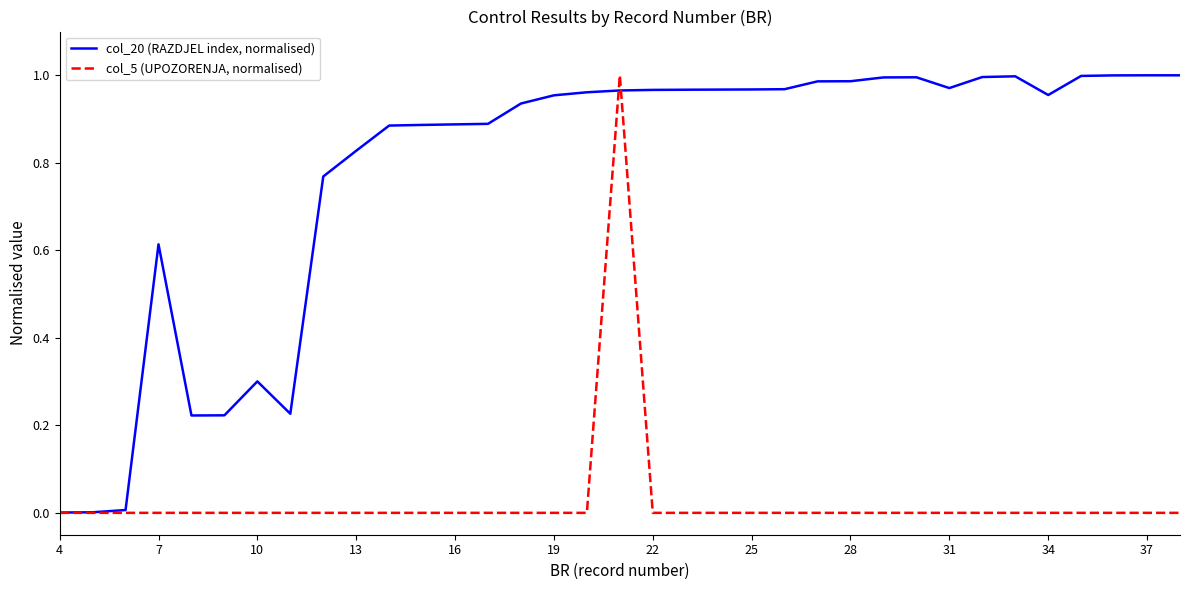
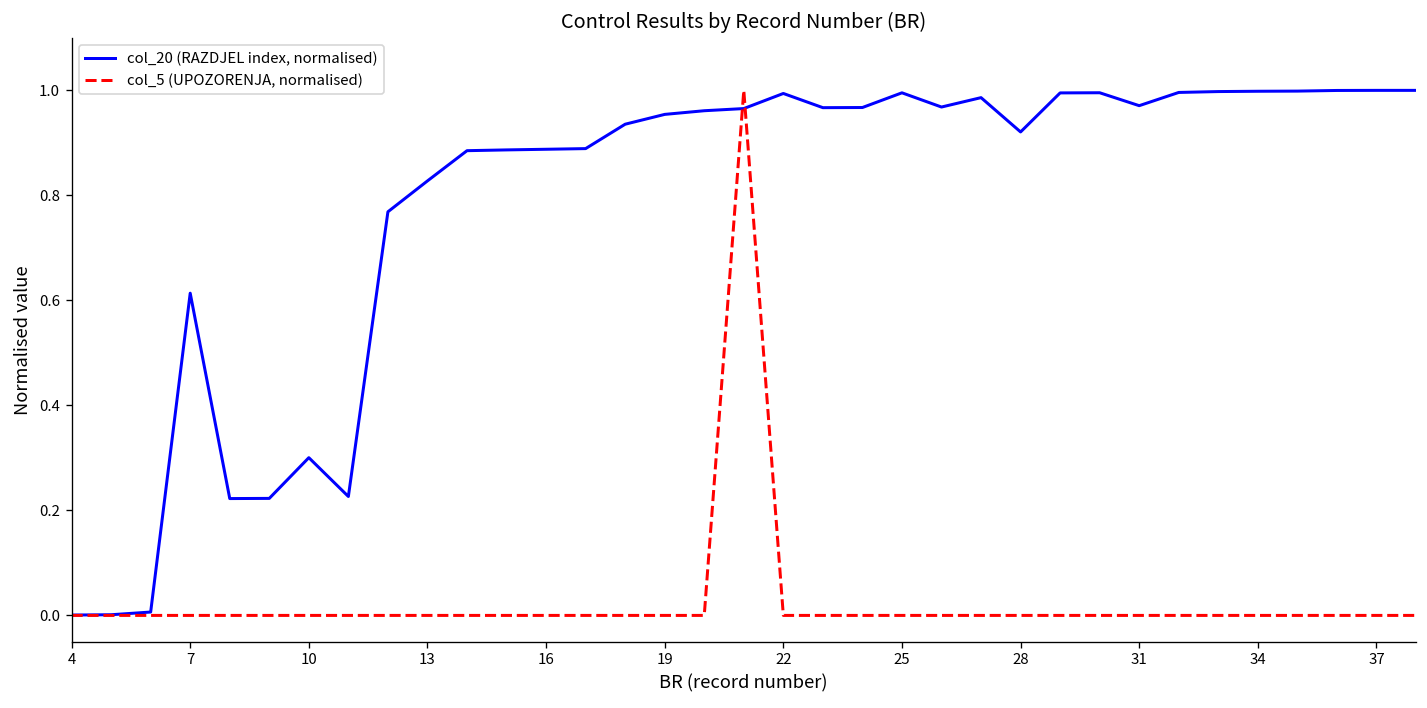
col_20 (RAZDJEL index, normalised), 22: 0.97 -> 0.99
col_20 (RAZDJEL index, normalised), 25: 0.97 -> 1.00
col_20 (RAZDJEL index, normalised), 28: 0.99 -> 0.92
col_20 (RAZDJEL index, normalised), 34: 0.95 -> 1.00
